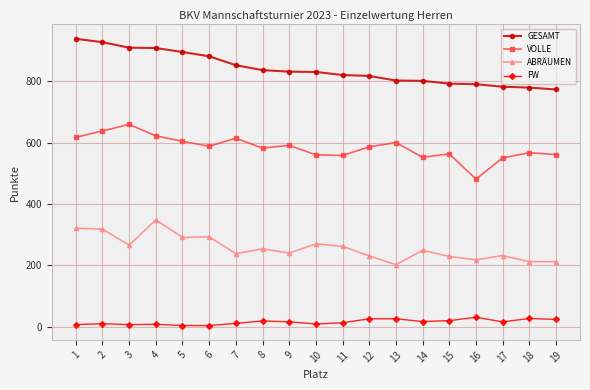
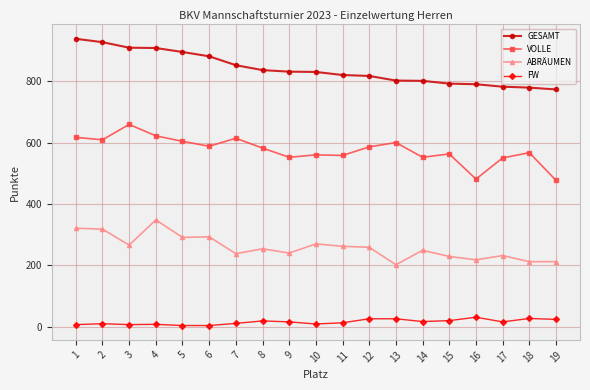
VOLLE, 2: 640 -> 610
VOLLE, 9: 590 -> 550
ABRÄUMEN, 12: 230 -> 260
VOLLE, 19: 560 -> 480
